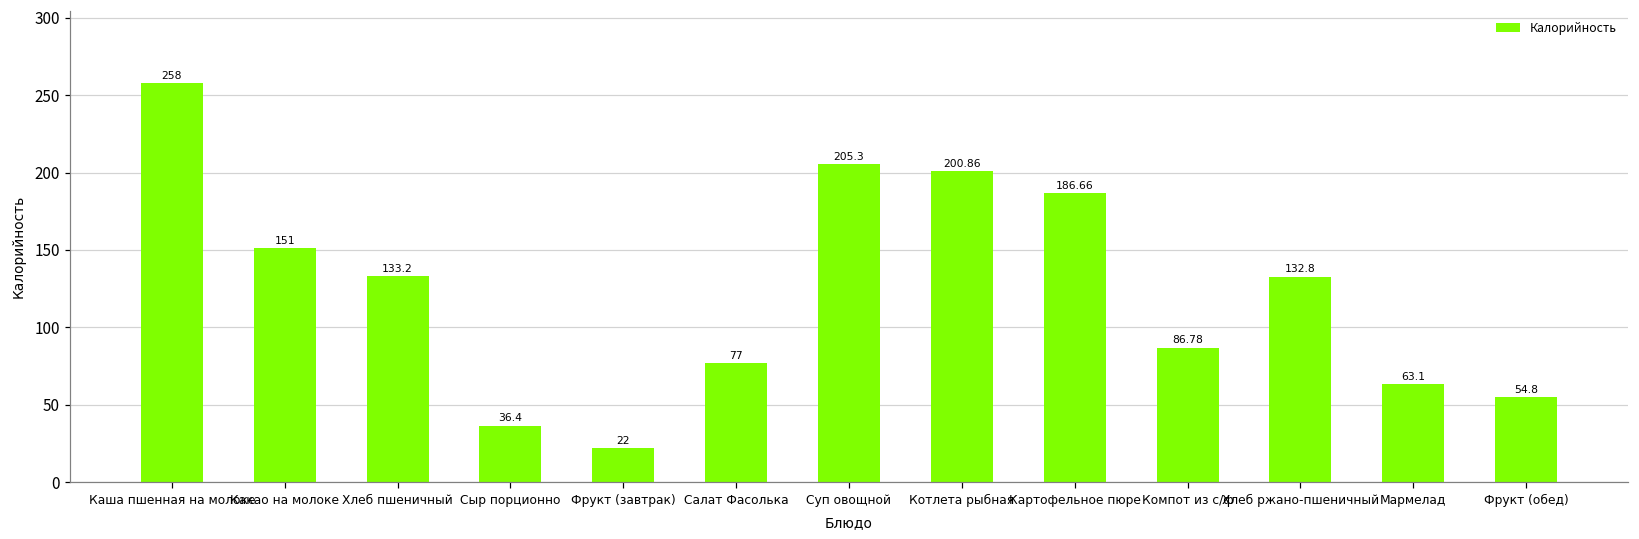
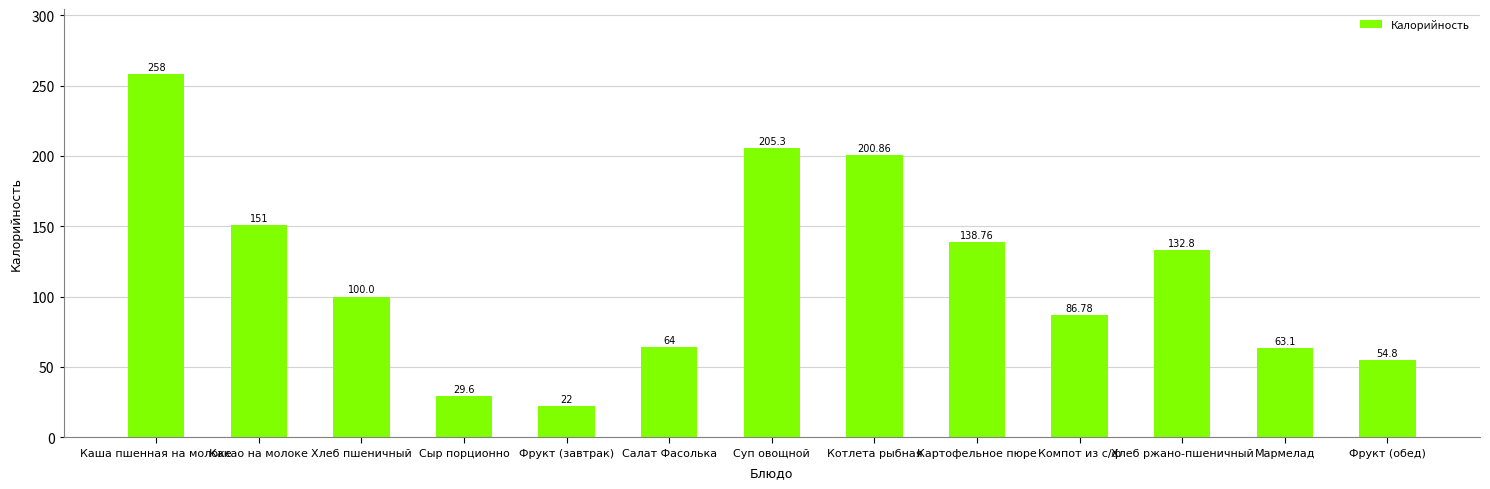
Хлеб пшеничный: 133.2 -> 100.0
Сыр порционно: 36.4 -> 29.6
Салат Фасолька: 77 -> 64
Картофельное пюре: 186.66 -> 138.76
